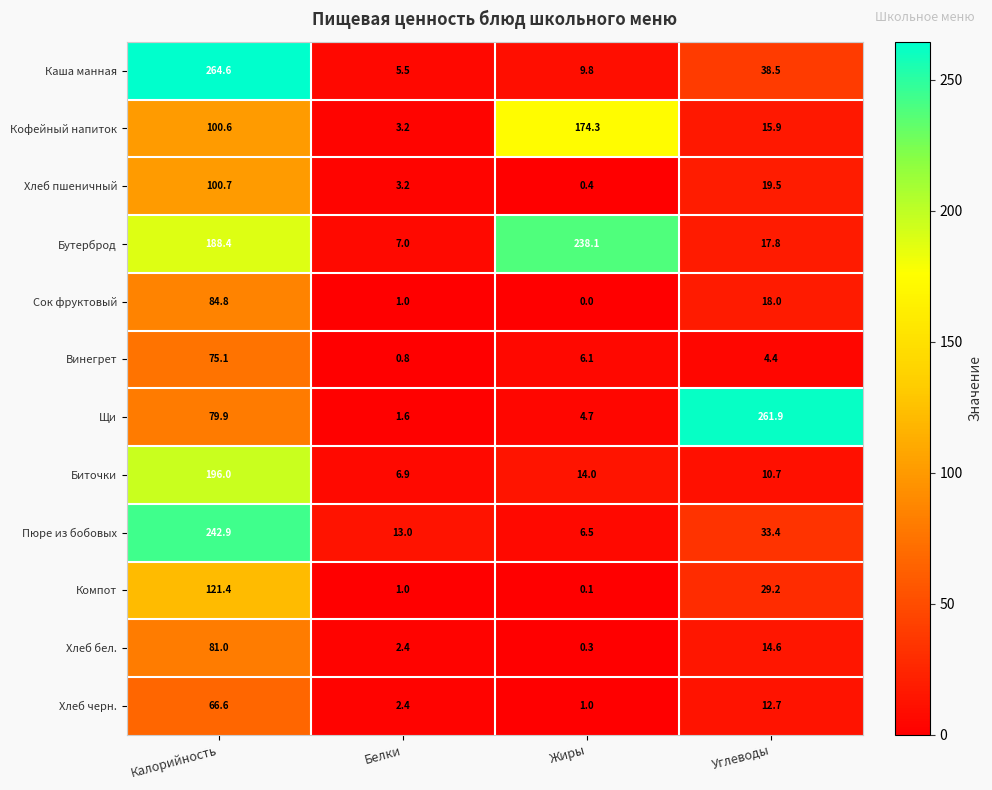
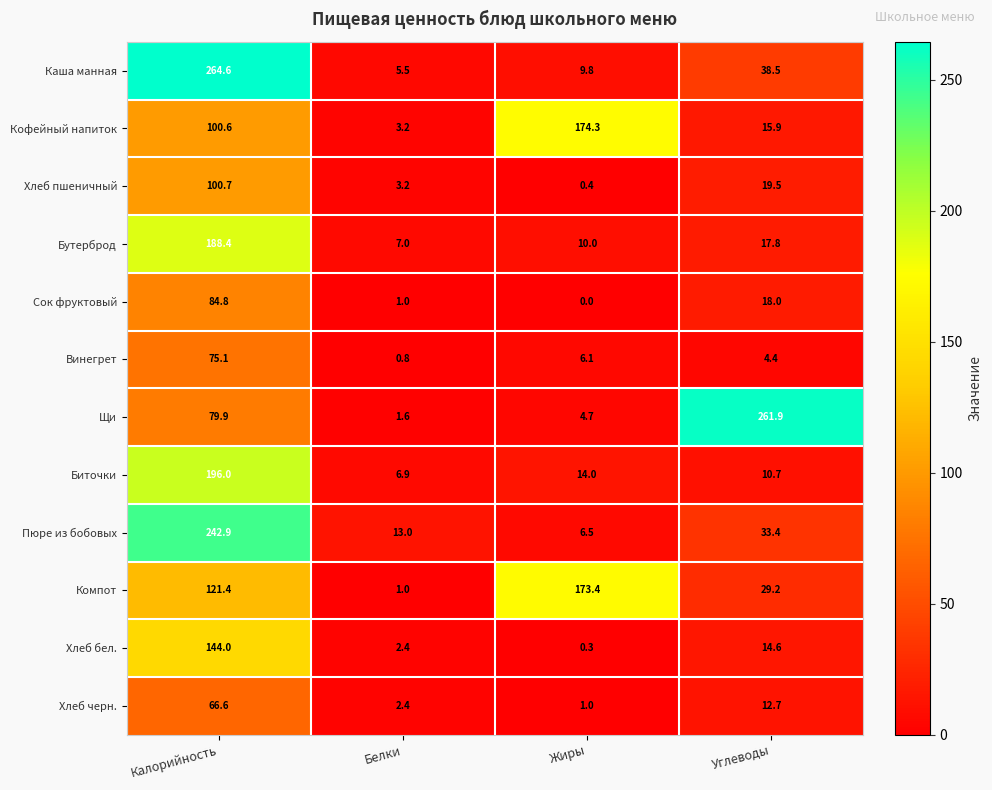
Бутерброд, Жиры: 238.1 -> 10.0
Компот, Жиры: 0.1 -> 173.4
Хлеб бел., Калорийность: 81.0 -> 144.0
